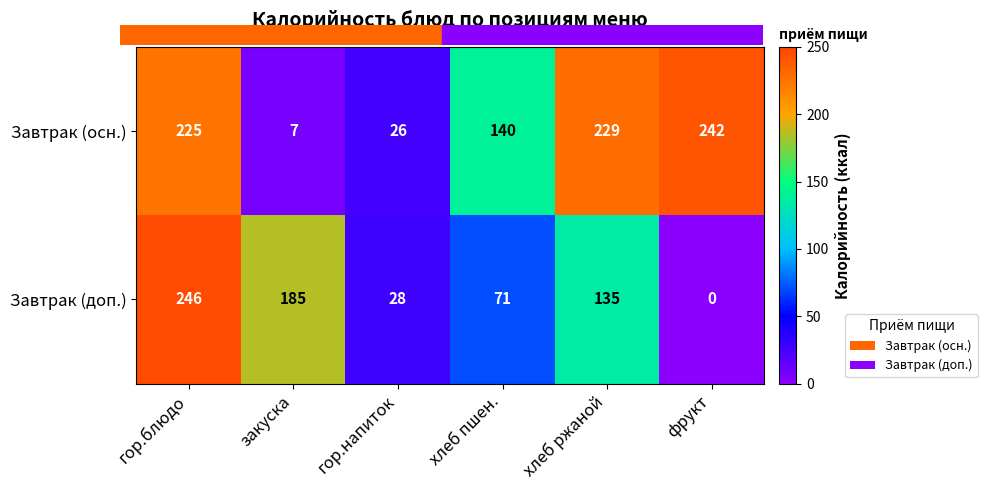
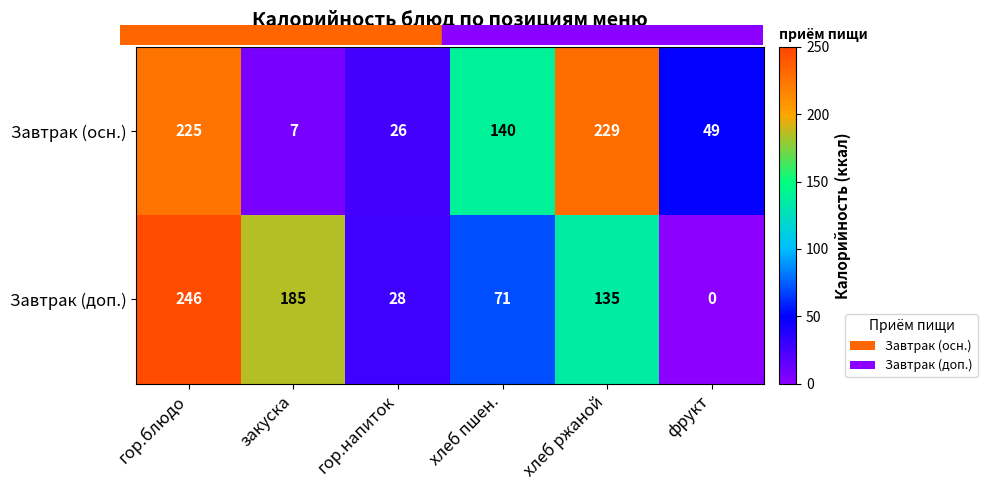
Завтрак (осн.), фрукт: 242 -> 49
